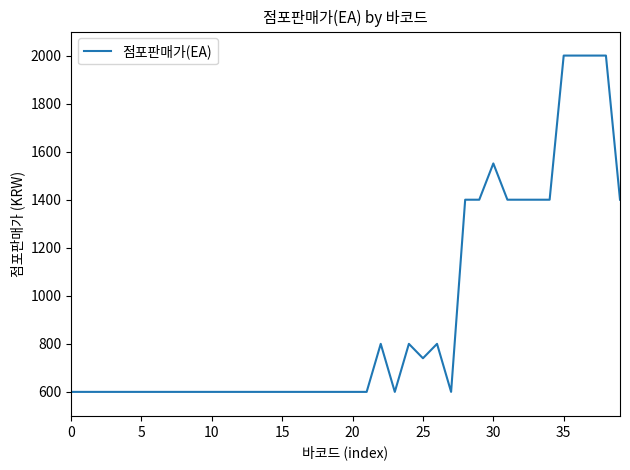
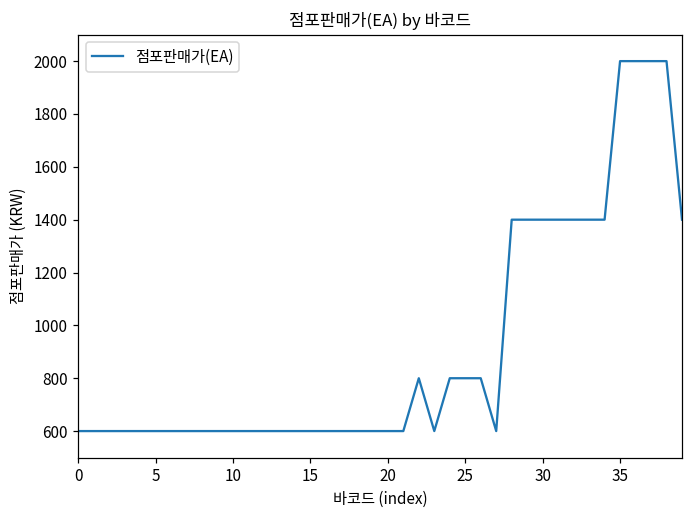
25: 740 -> 800
30: 1550 -> 1400
